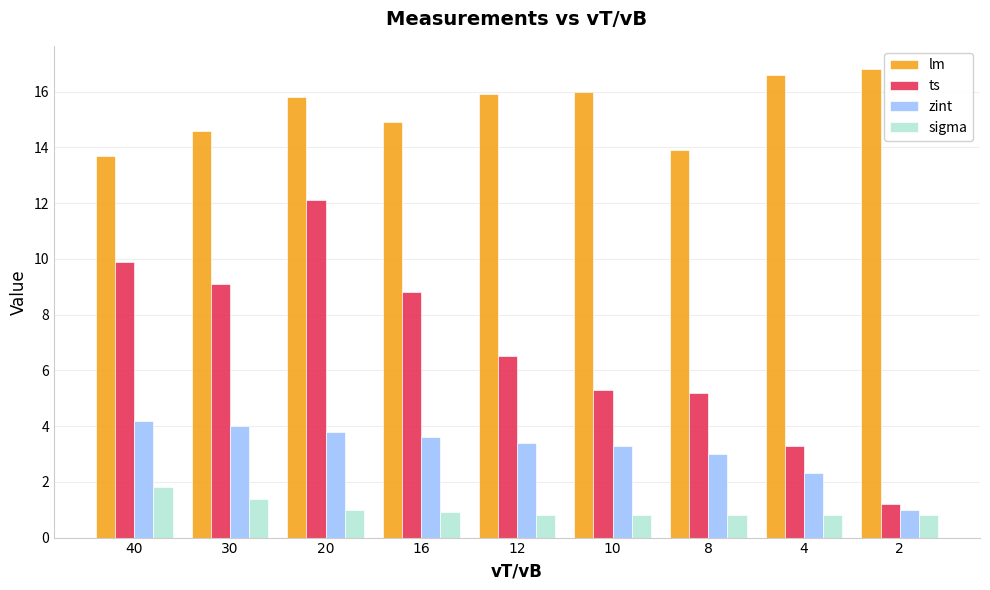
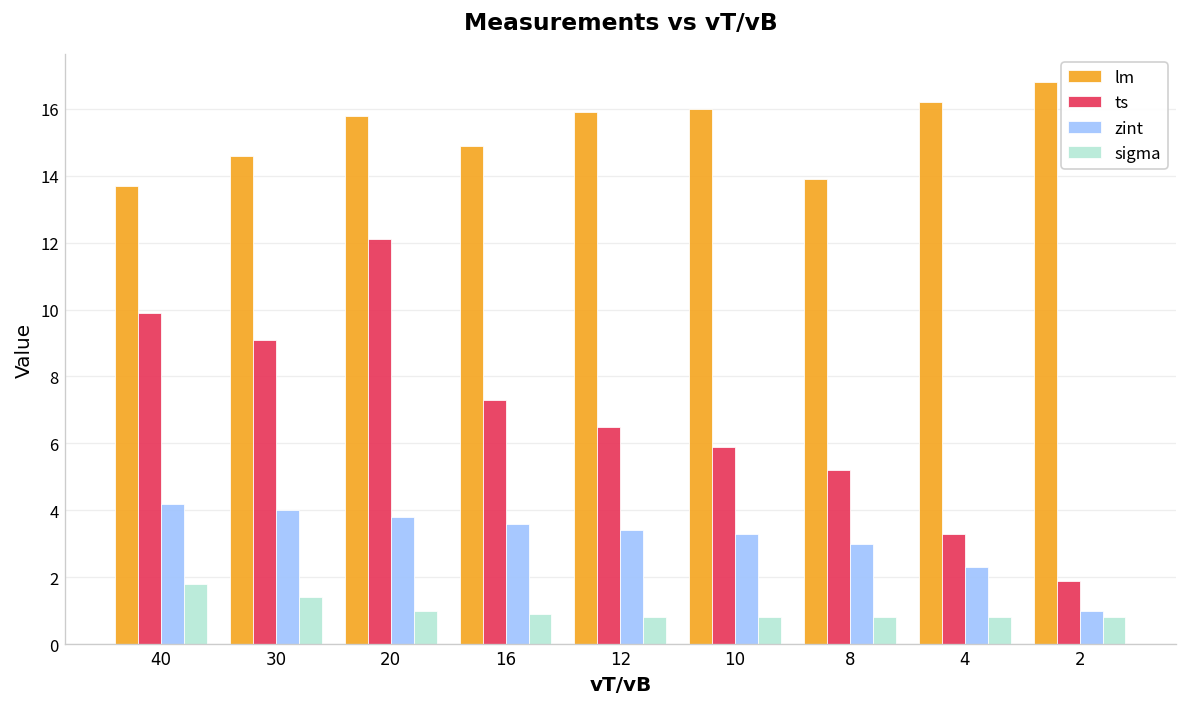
ts, 16: 8.8 -> 7.3
ts, 10: 5.3 -> 5.9
lm, 4: 16.6 -> 16.2
ts, 2: 1.2 -> 1.9
